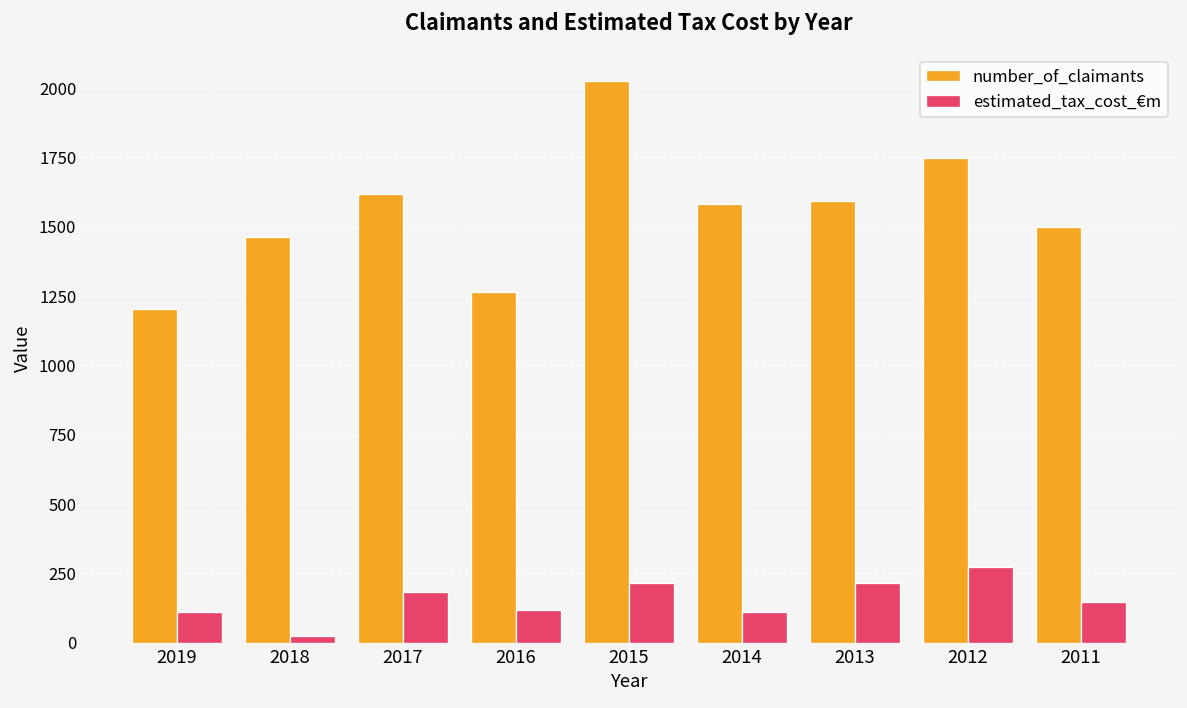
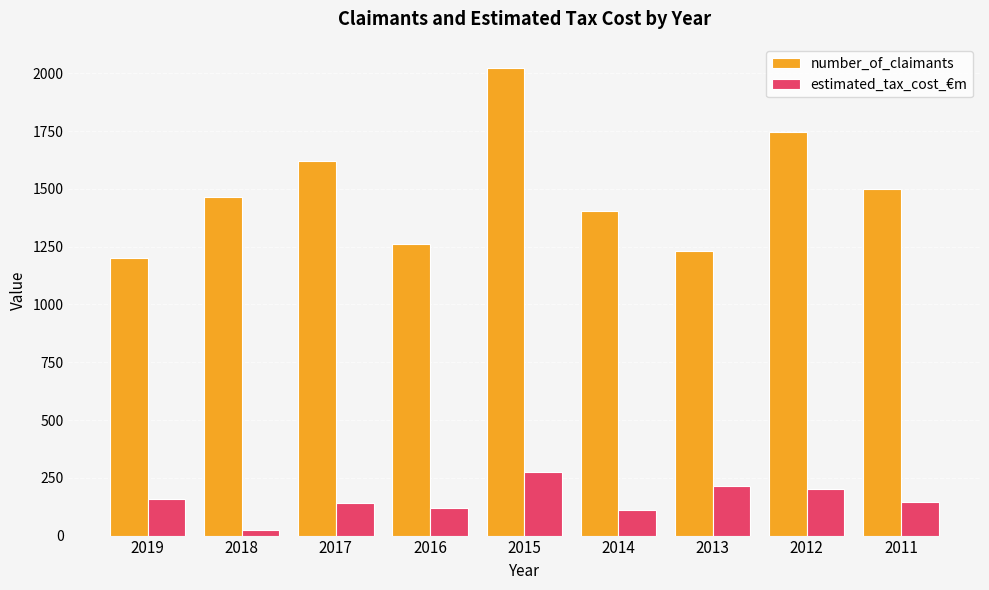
estimated_tax_cost_€m, 2019: 110 -> 160
estimated_tax_cost_€m, 2017: 180 -> 140
estimated_tax_cost_€m, 2015: 220 -> 280
number_of_claimants, 2014: 1580 -> 1400
number_of_claimants, 2013: 1590 -> 1230
estimated_tax_cost_€m, 2012: 270 -> 200
